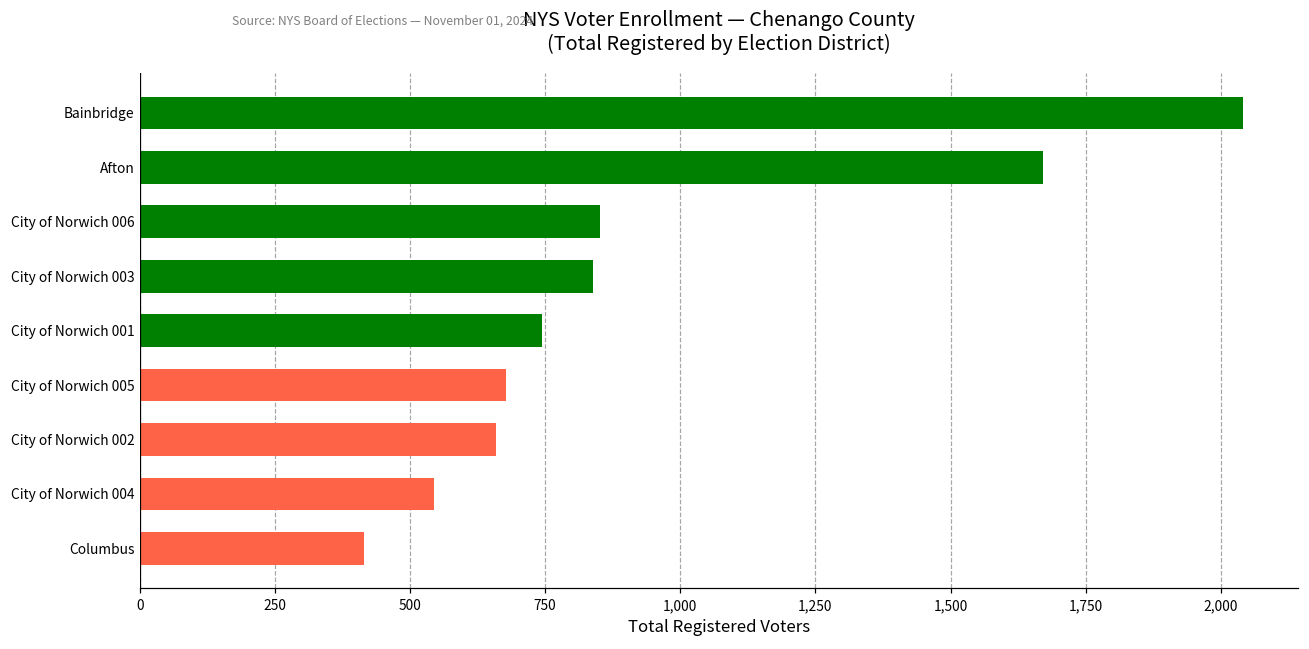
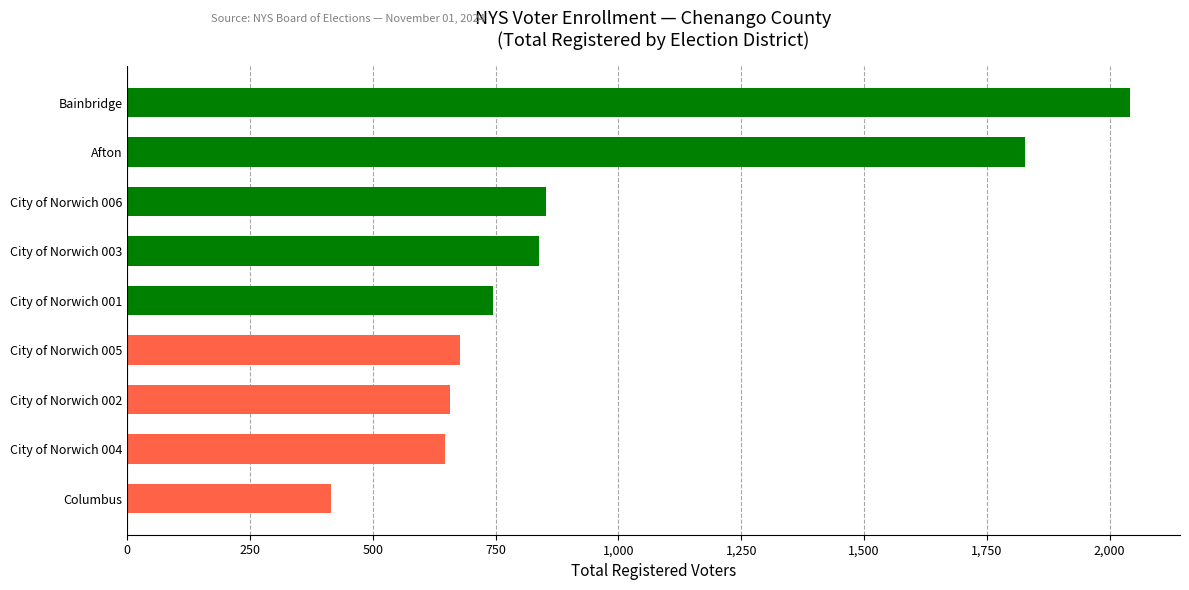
Afton: 1,670 -> 1,830
City of Norwich 004: 540 -> 650
